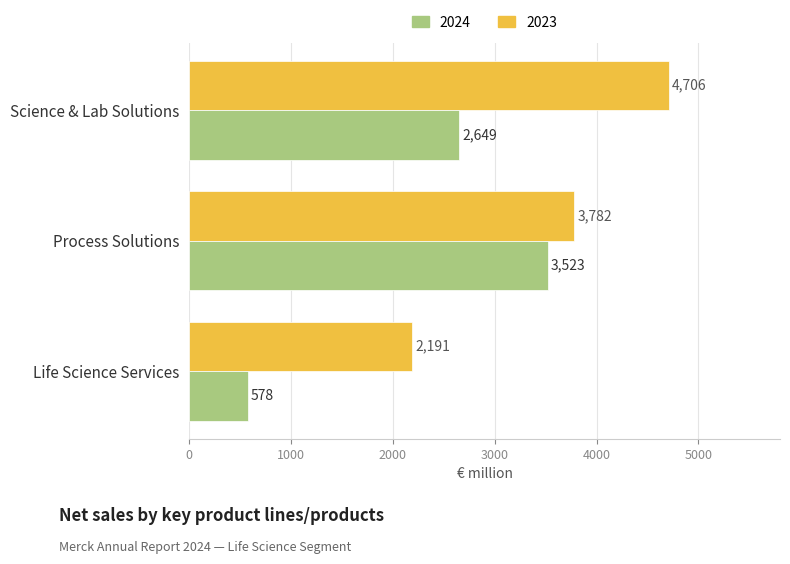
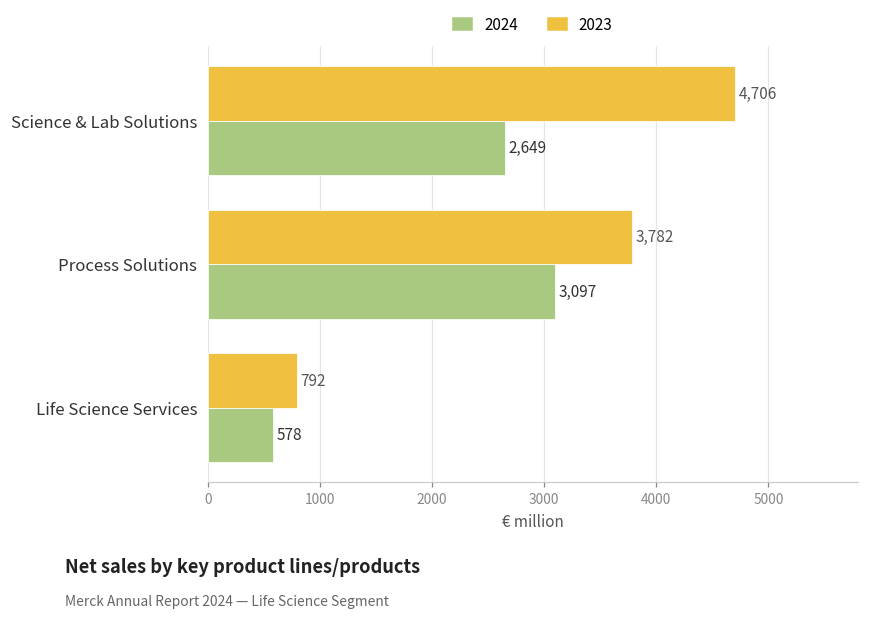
2024, Process Solutions: 3,523 -> 3,097
2023, Life Science Services: 2,191 -> 792
